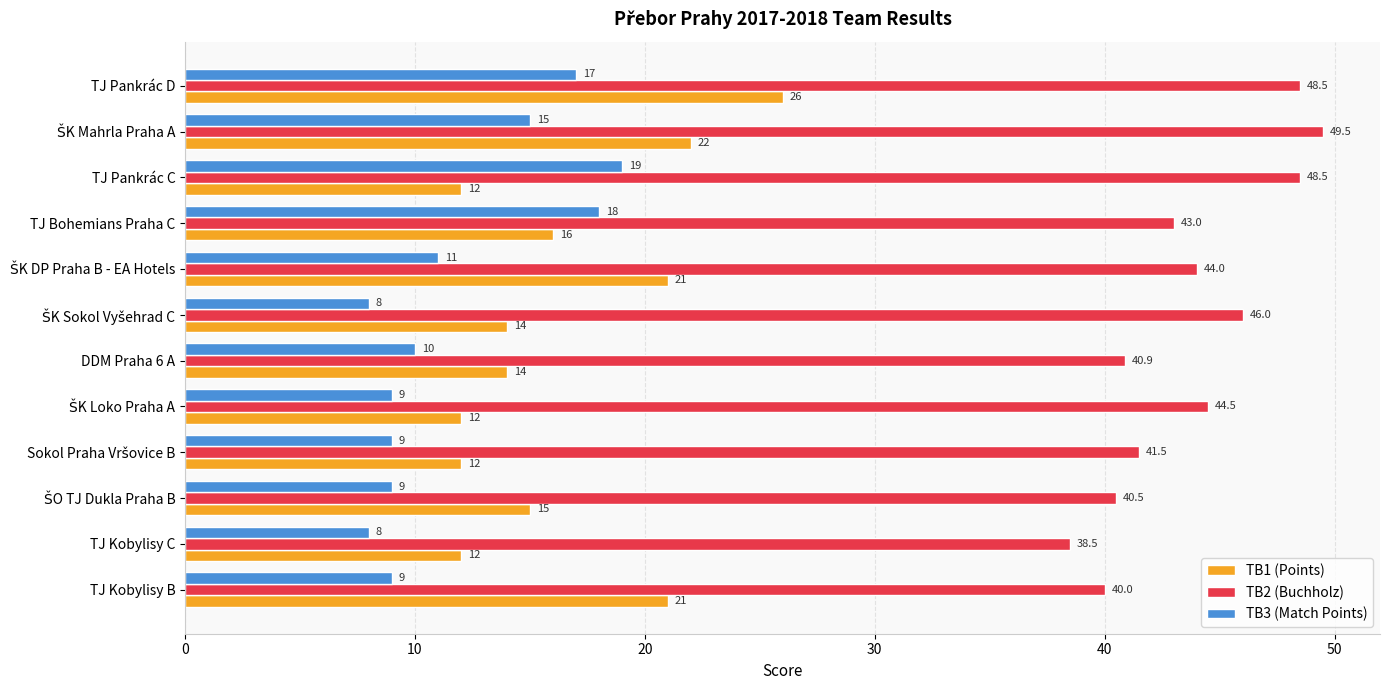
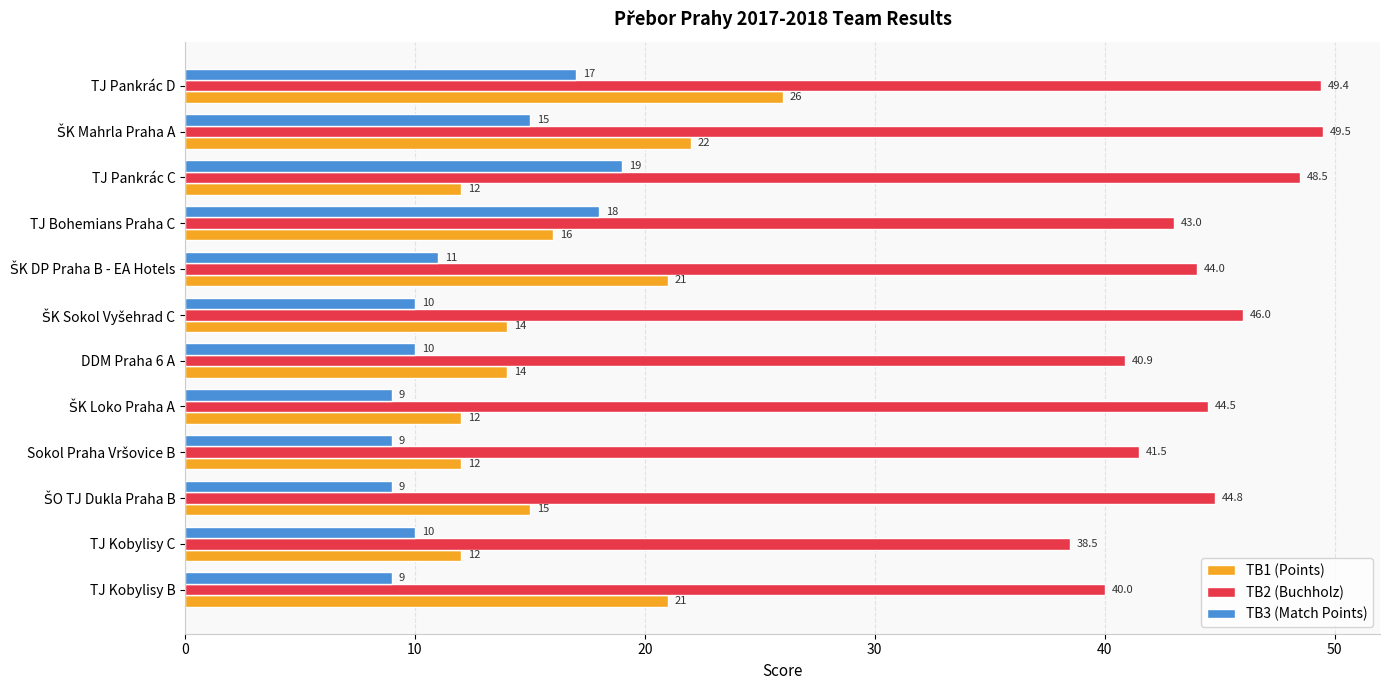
TB2 (Buchholz), TJ Pankrác D: 48.5 -> 49.4
TB3 (Match Points), ŠK Sokol Vyšehrad C: 8 -> 10
TB2 (Buchholz), ŠO TJ Dukla Praha B: 40.5 -> 44.8
TB3 (Match Points), TJ Kobylisy C: 8 -> 10
